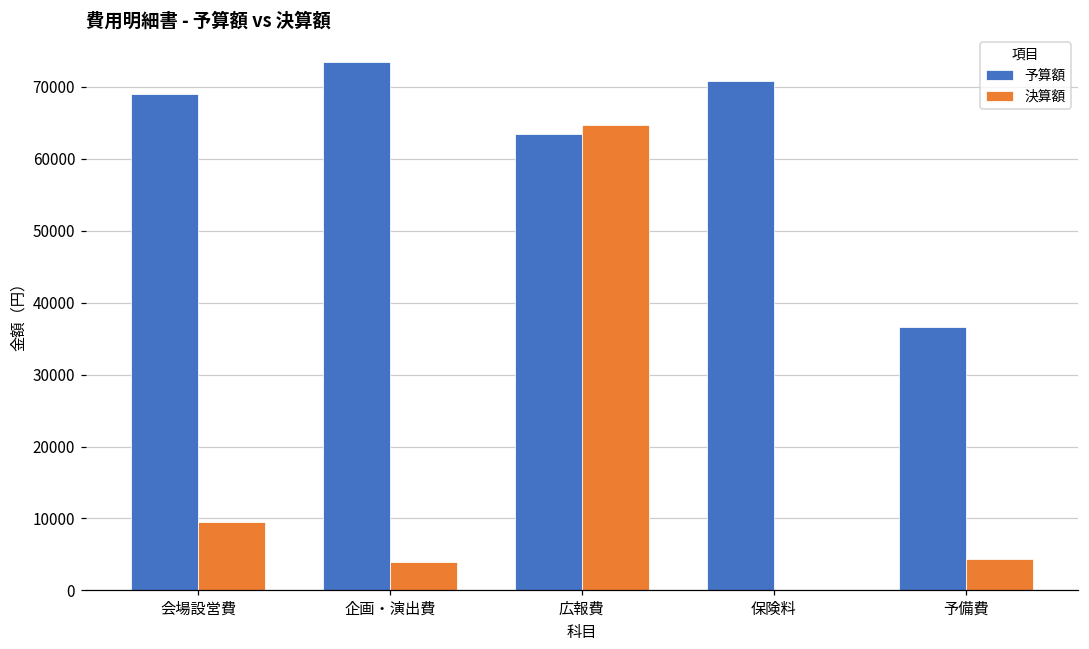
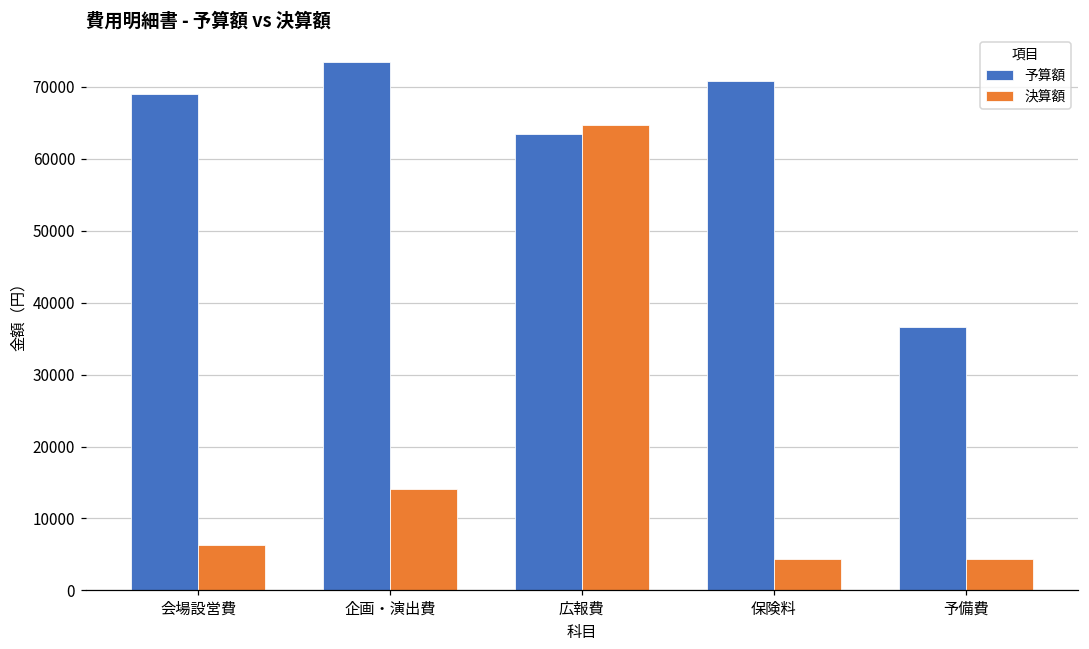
決算額, 会場設営費: 10000 -> 6000
決算額, 企画・演出費: 4000 -> 14000
決算額, 保険料: 0 -> 4000
